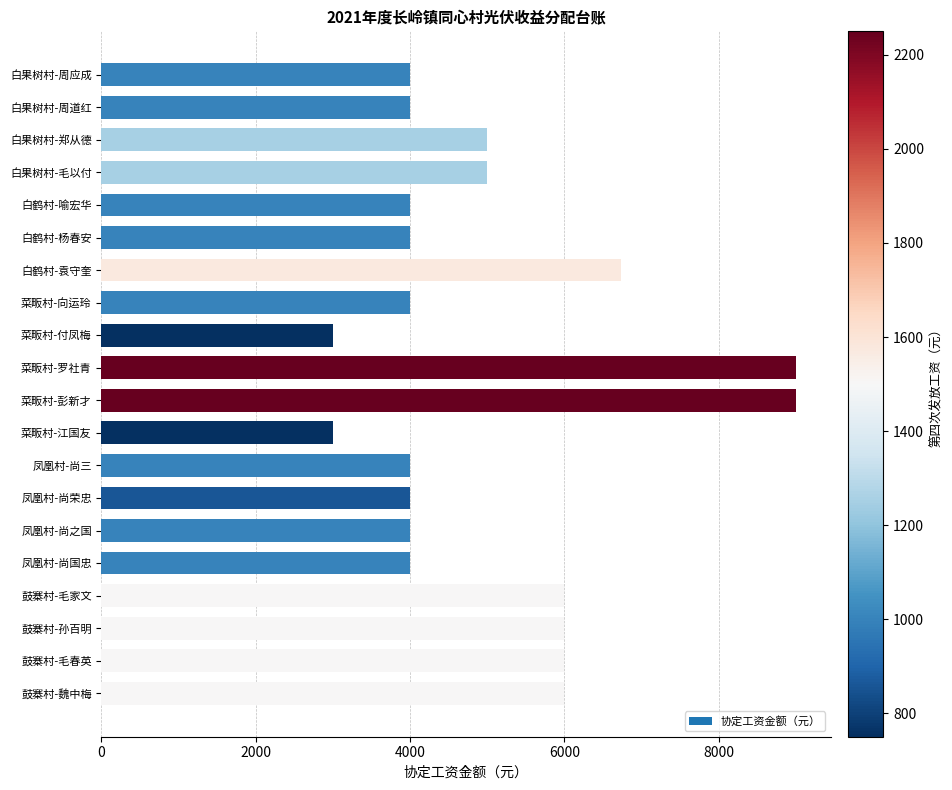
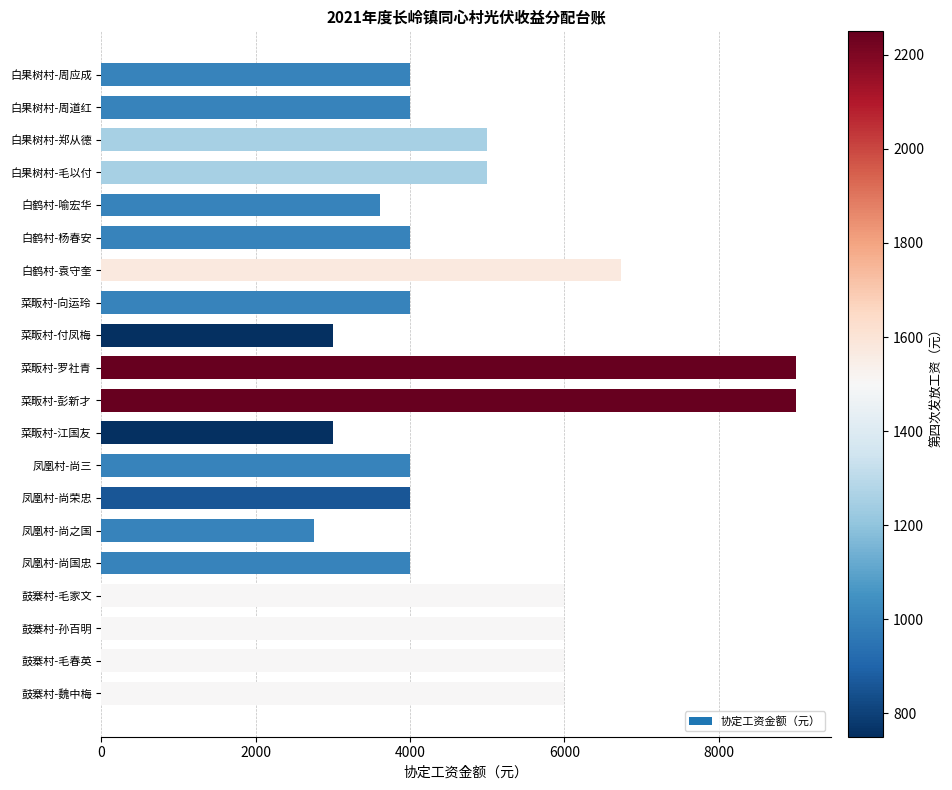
白鹤村-喻宏华: 4000 -> 3600
凤凰村-尚之国: 4000 -> 2800
